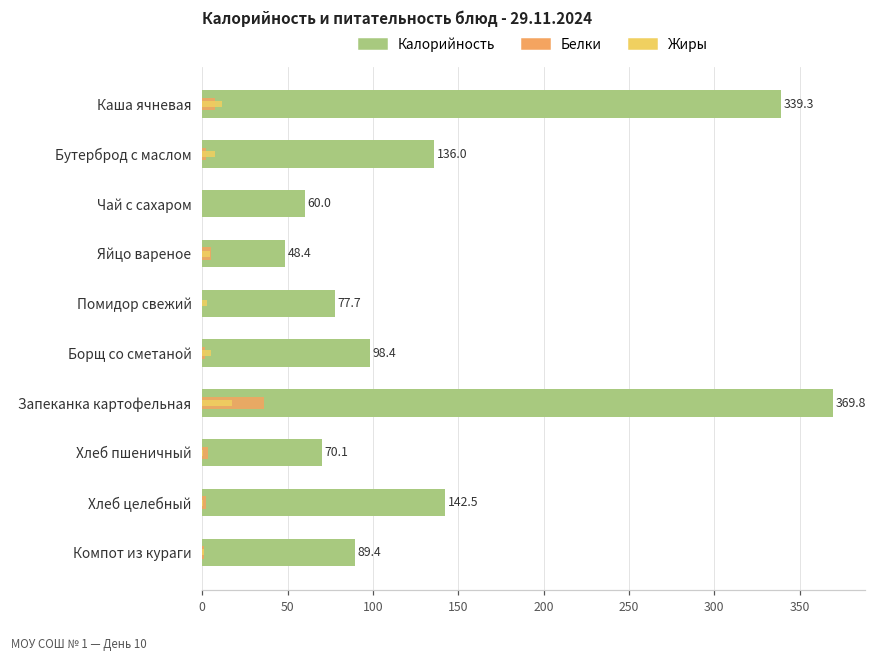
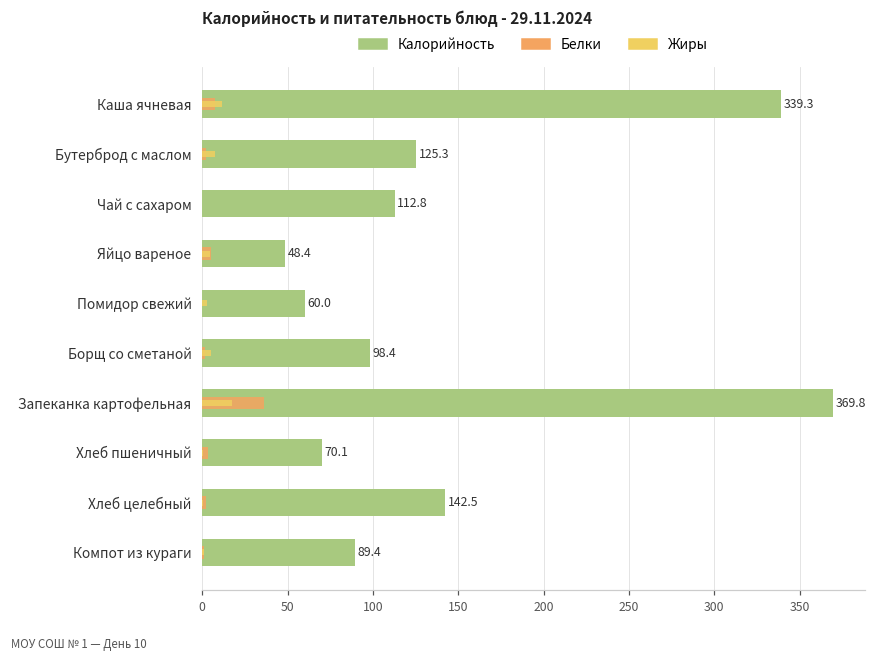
Калорийность, Бутерброд с маслом: 136.0 -> 125.3
Калорийность, Чай с сахаром: 60.0 -> 112.8
Калорийность, Помидор свежий: 77.7 -> 60.0
